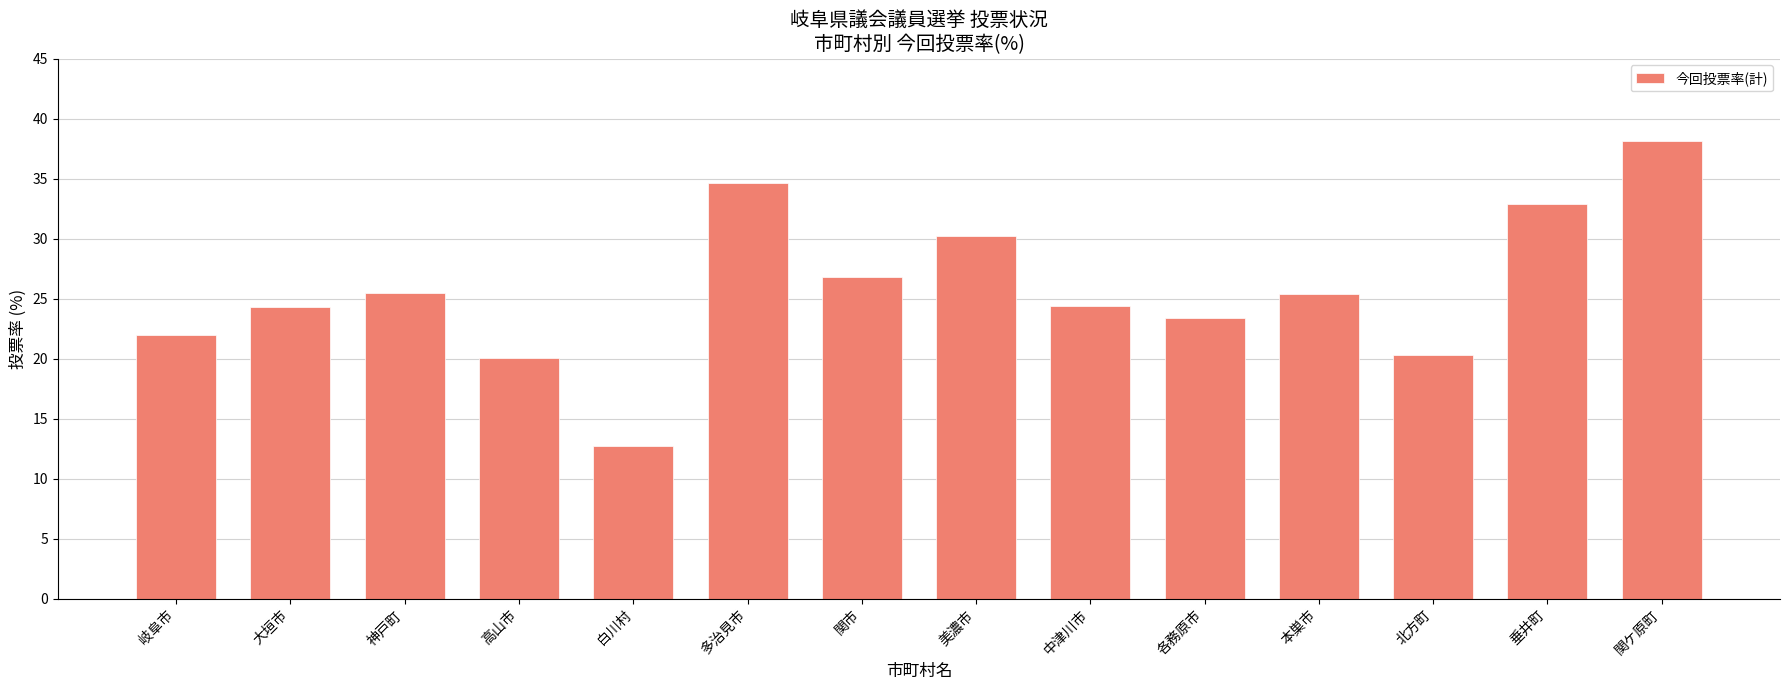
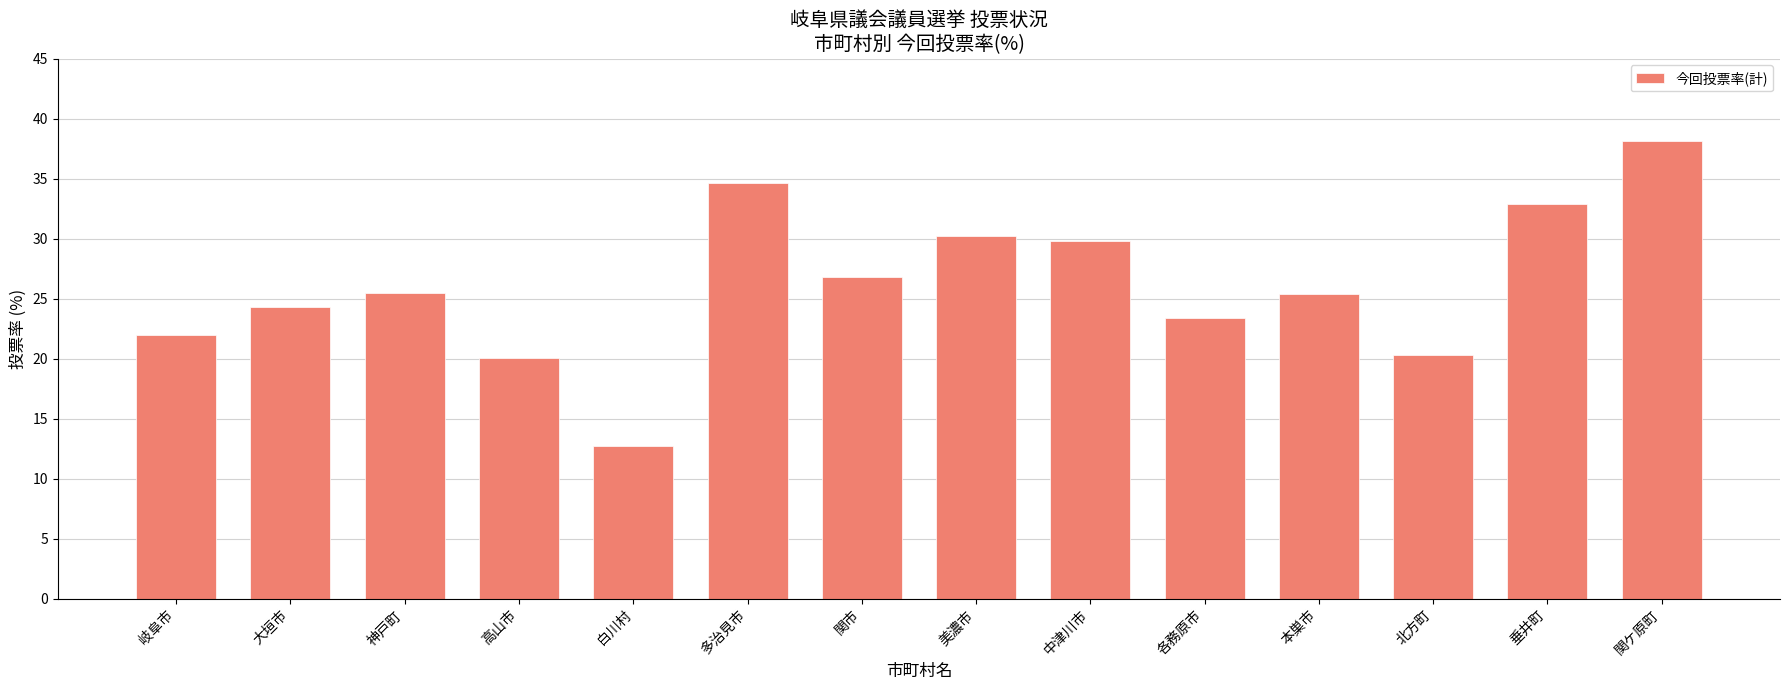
中津川市: 24.3 -> 29.8
